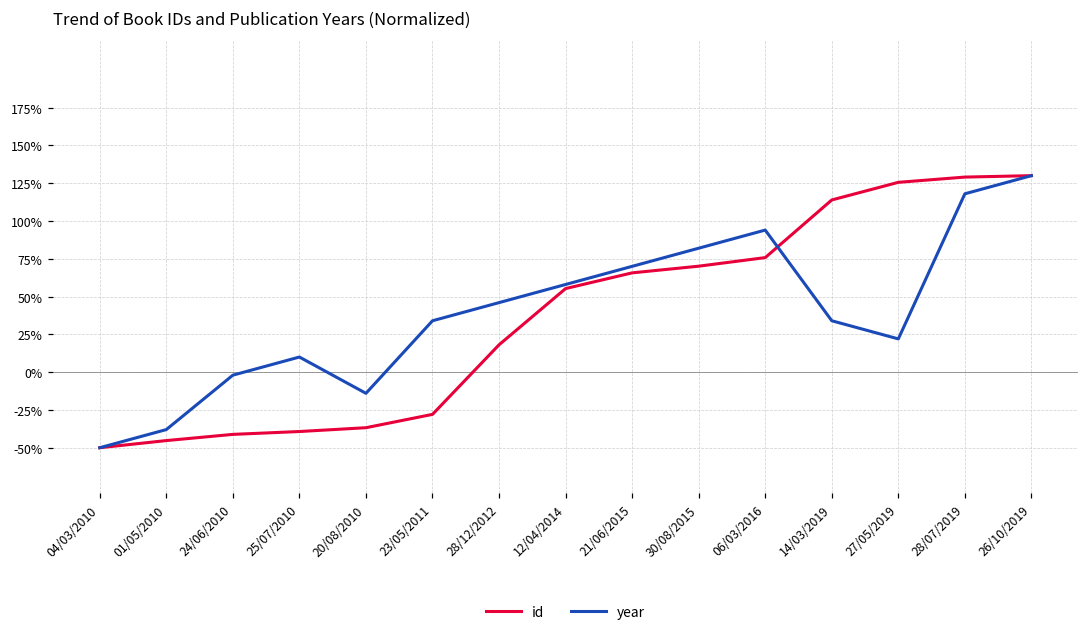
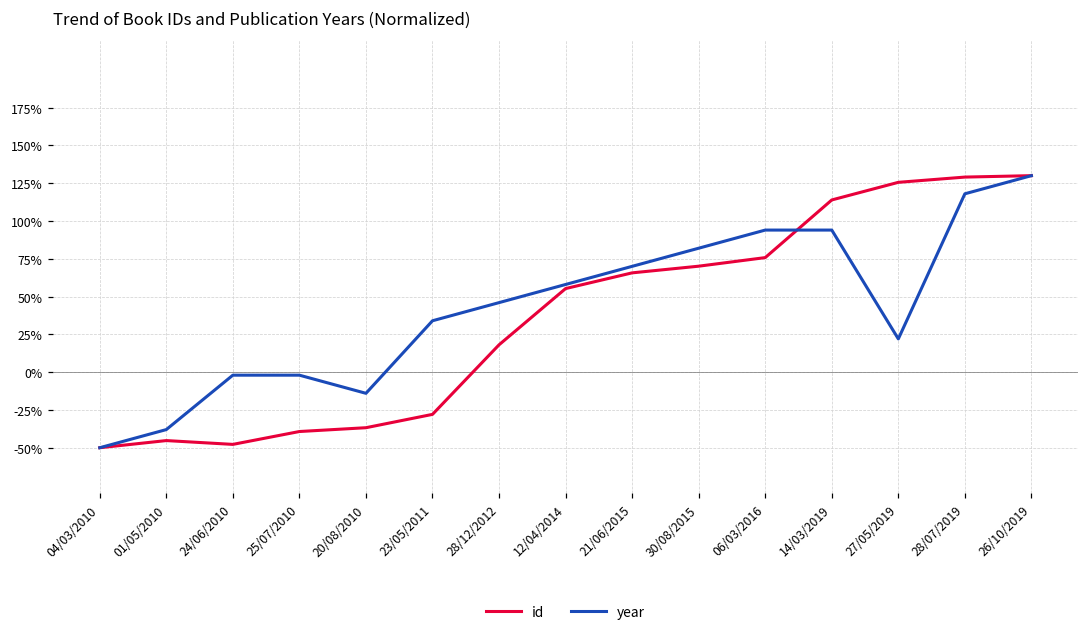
id, 24/06/2010: -41% -> -48%
year, 25/07/2010: 10% -> -2%
year, 14/03/2019: 34% -> 94%
